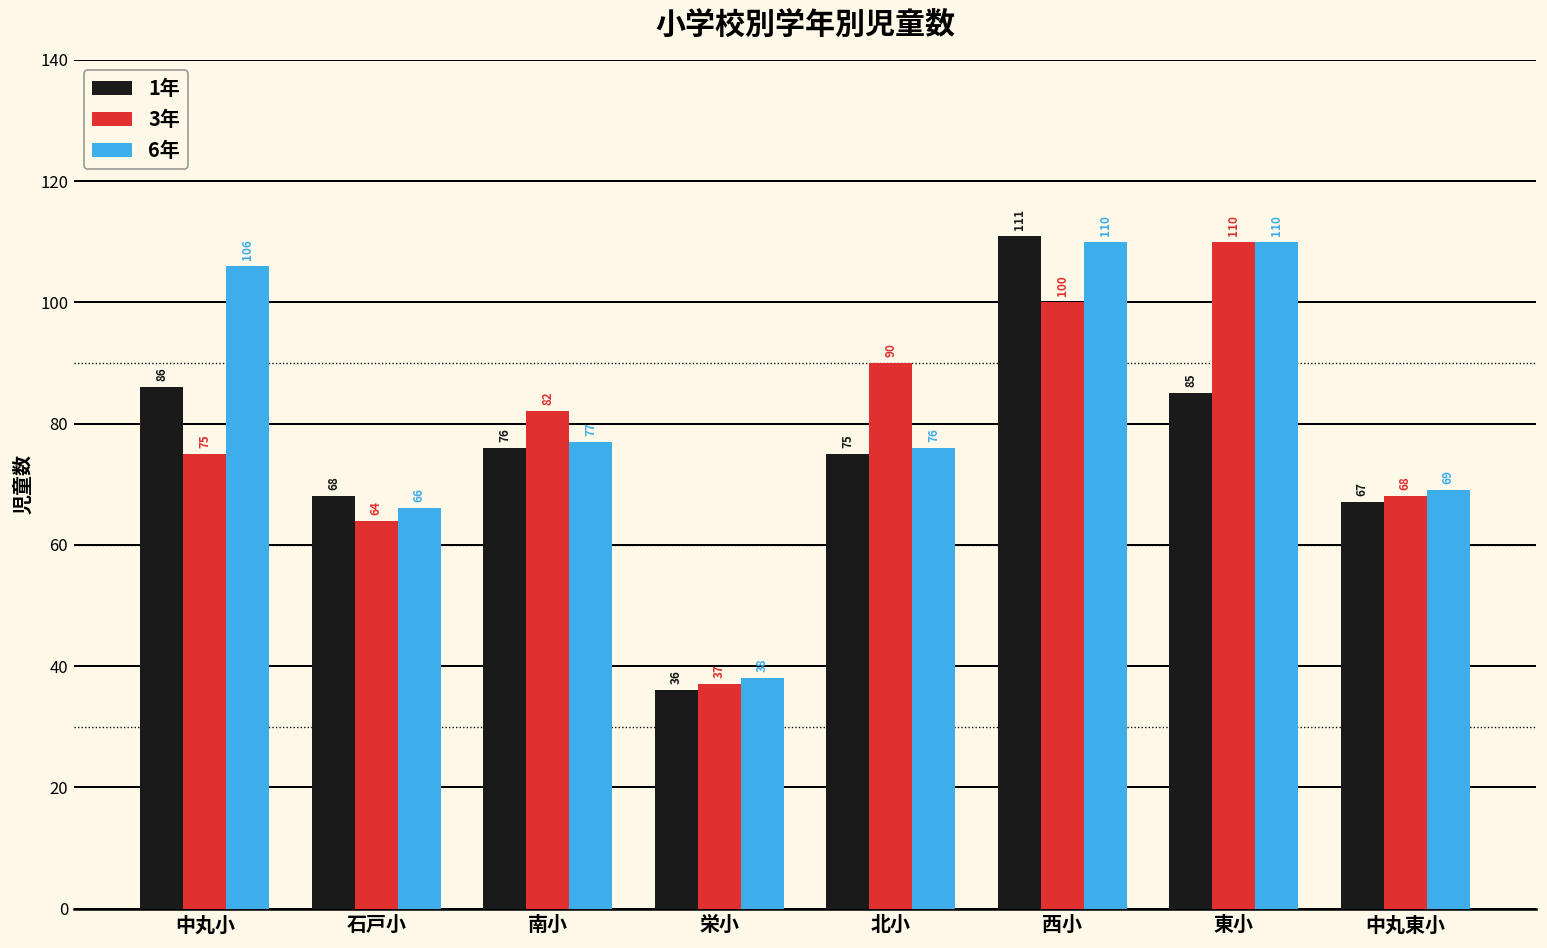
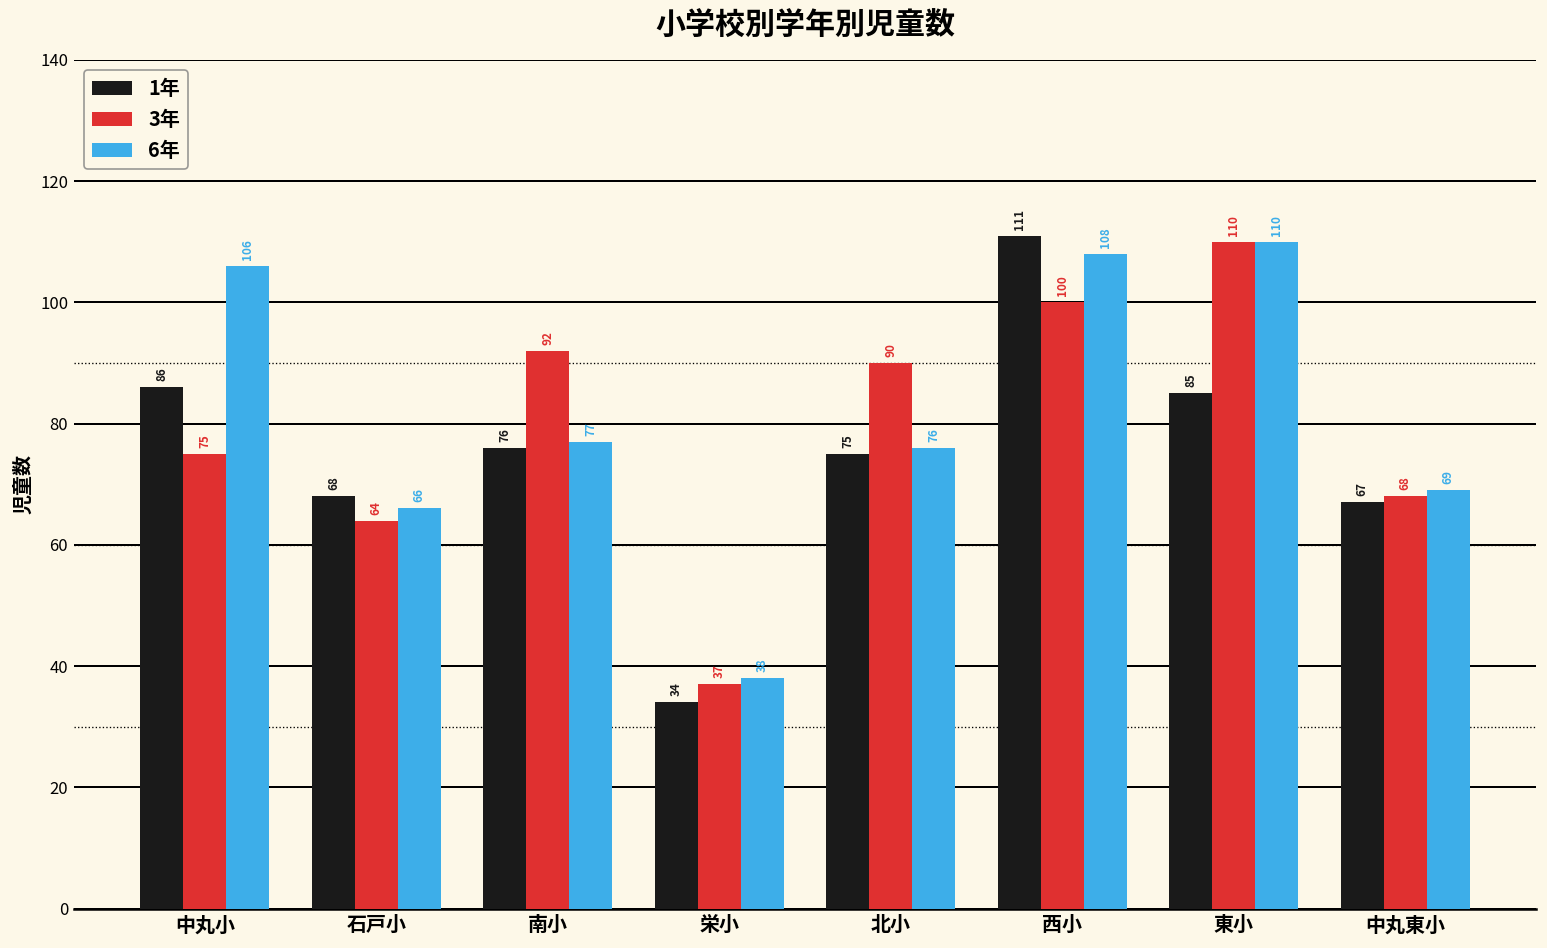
3年, 南小: 82 -> 92
1年, 栄小: 36 -> 34
6年, 西小: 110 -> 108
